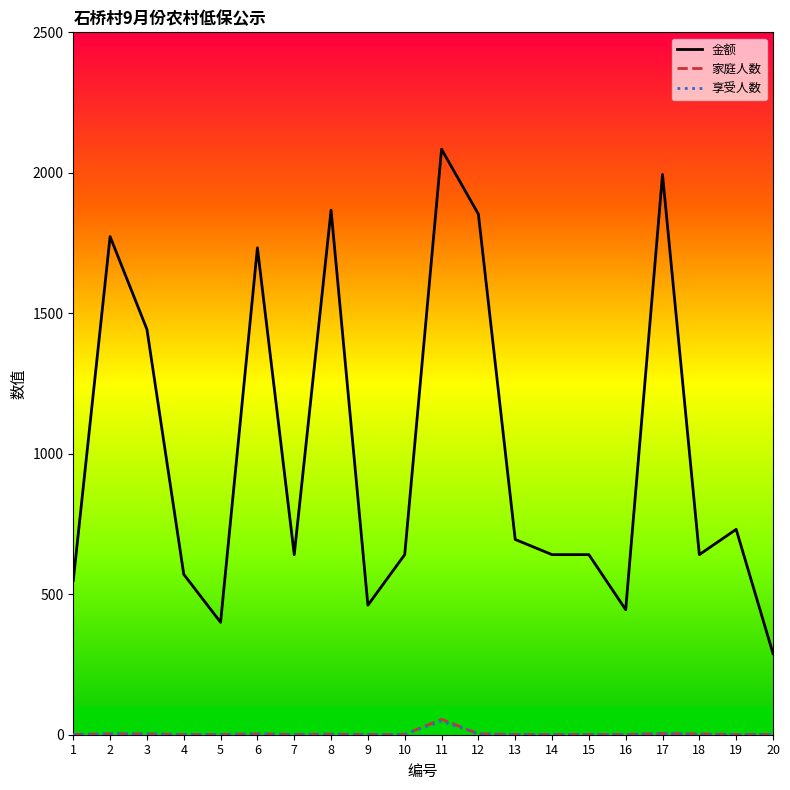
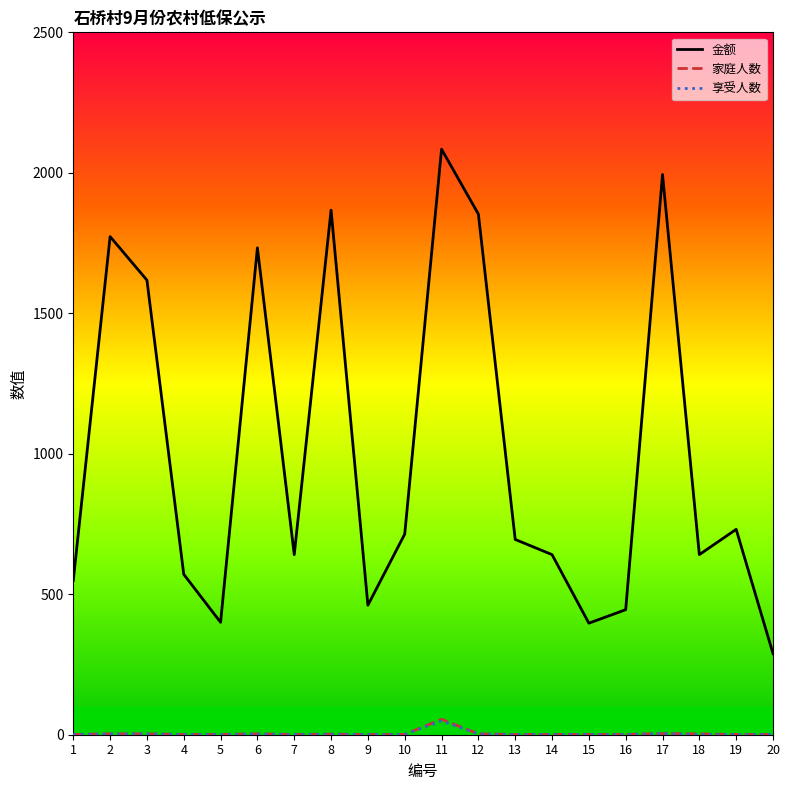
金额, 3: 1440 -> 1620
金额, 10: 640 -> 710
金额, 15: 640 -> 400
